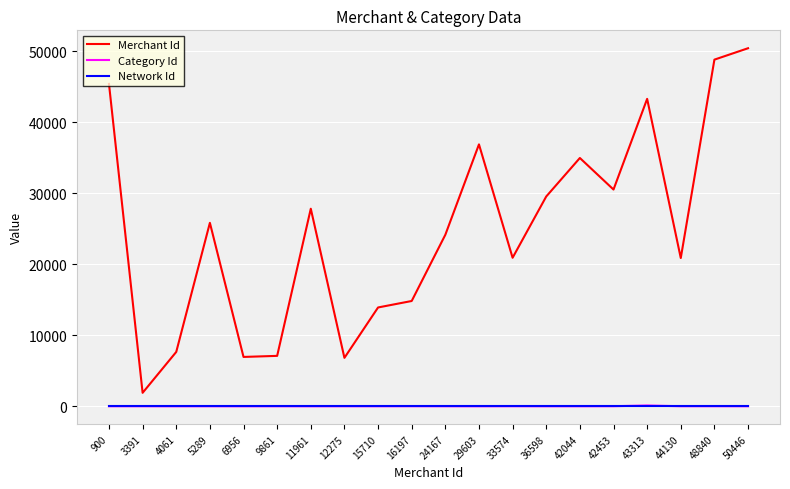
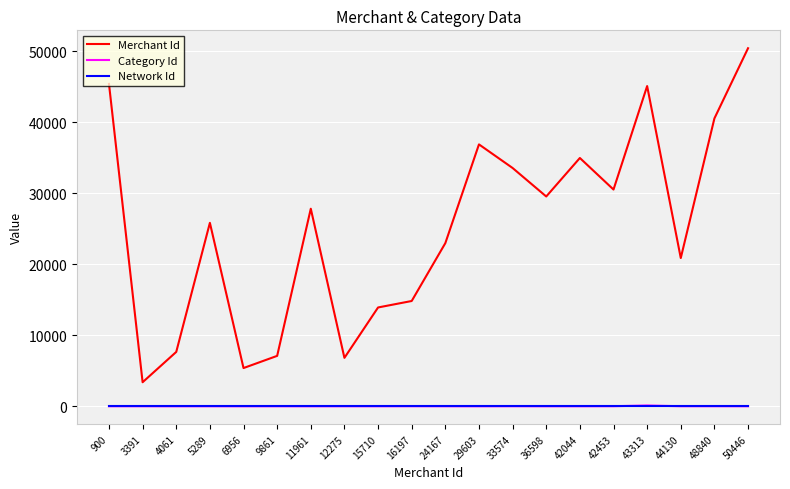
Merchant Id, 3391: 2000 -> 3000
Merchant Id, 6956: 7000 -> 5000
Merchant Id, 24167: 24000 -> 23000
Merchant Id, 33574: 21000 -> 34000
Merchant Id, 43313: 43000 -> 45000
Merchant Id, 48840: 49000 -> 41000
